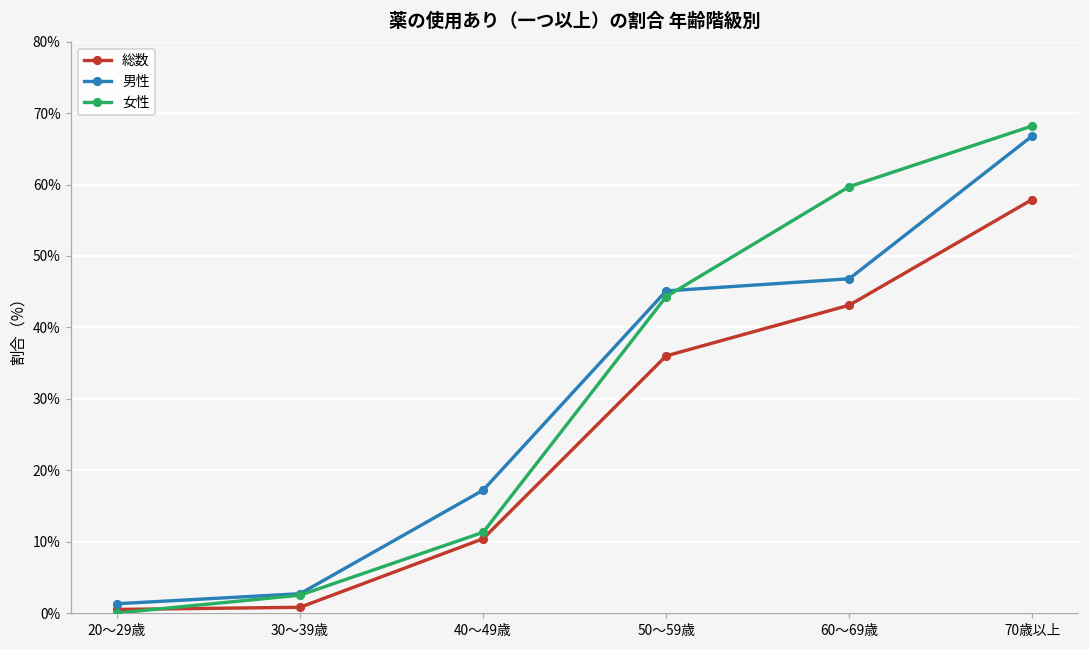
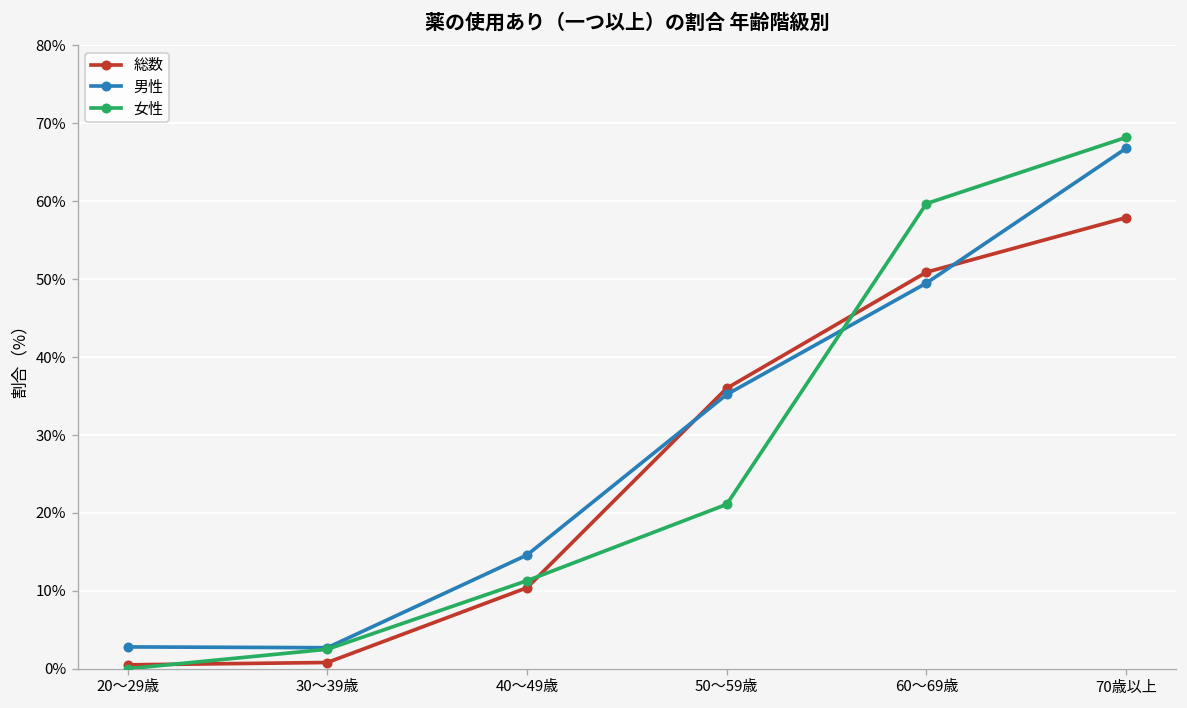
男性, 20～29歳: 1% -> 3%
男性, 40～49歳: 17% -> 15%
男性, 50～59歳: 45% -> 35%
女性, 50～59歳: 44% -> 21%
総数, 60～69歳: 43% -> 51%
男性, 60～69歳: 47% -> 50%
